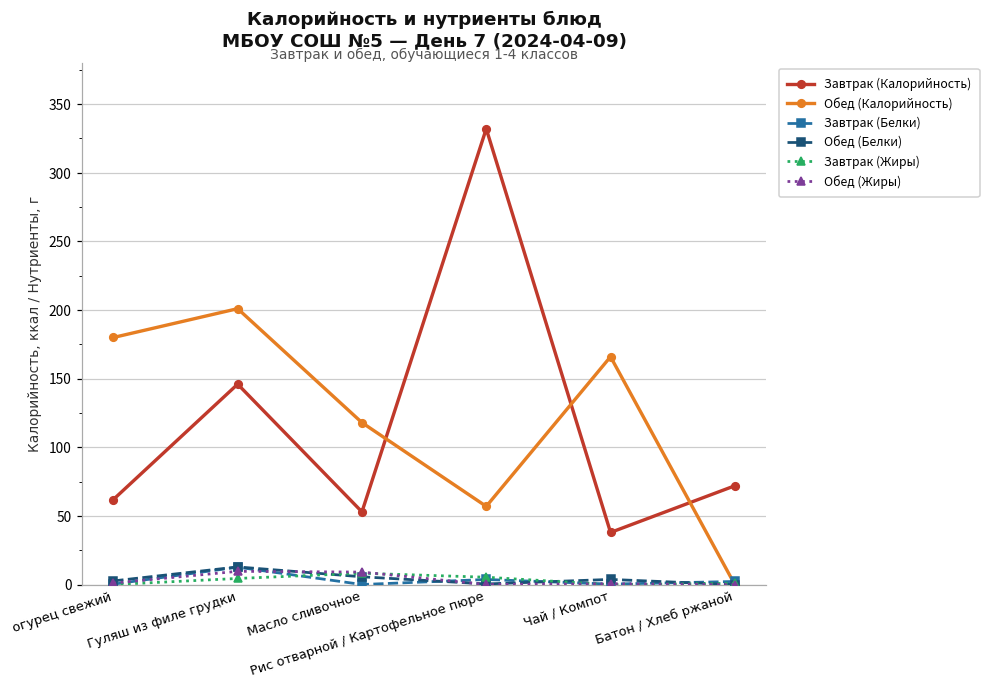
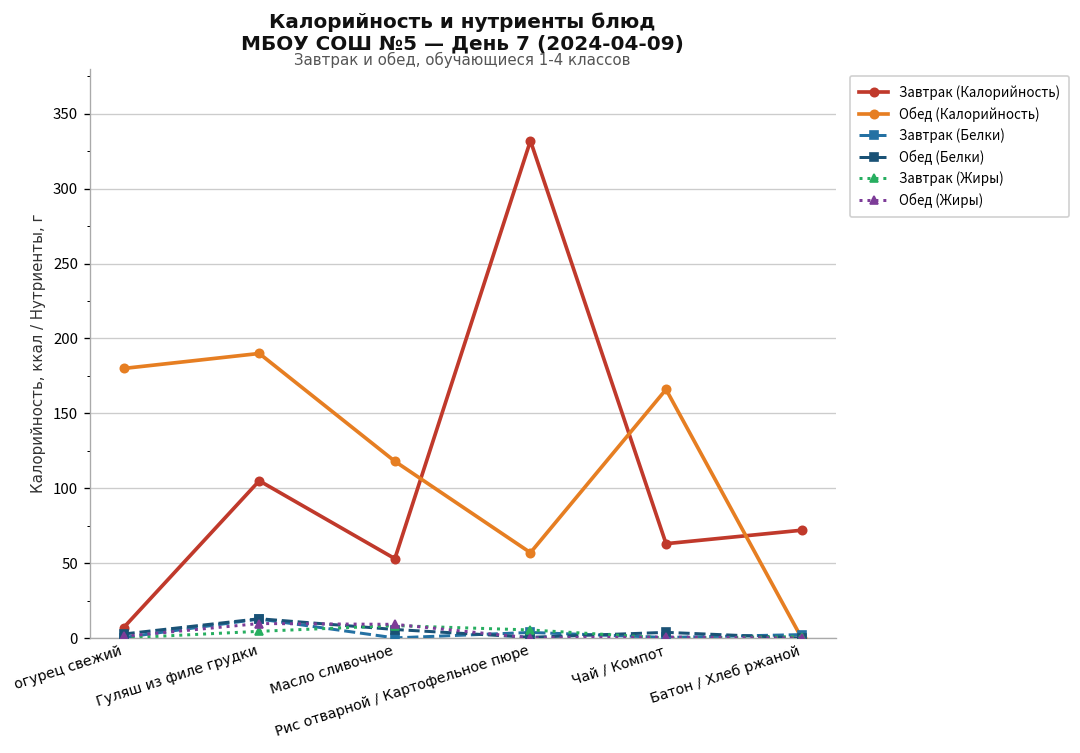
Завтрак (Калорийность), огурец свежий: 62 -> 7
Завтрак (Калорийность), Гуляш из филе грудки: 146 -> 105
Обед (Калорийность), Гуляш из филе грудки: 201 -> 190
Завтрак (Калорийность), Чай / Компот: 38 -> 63
